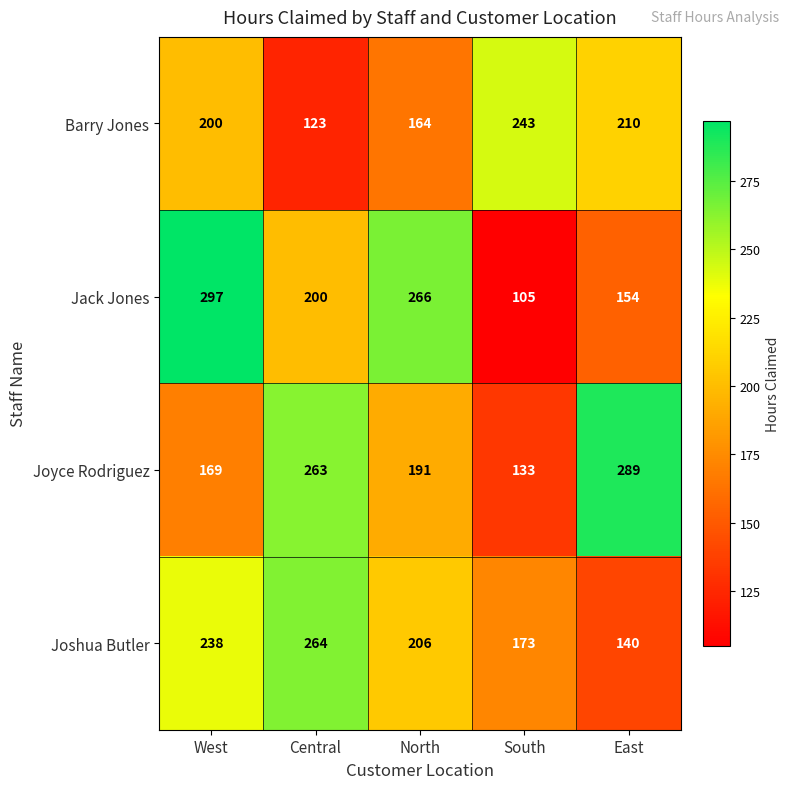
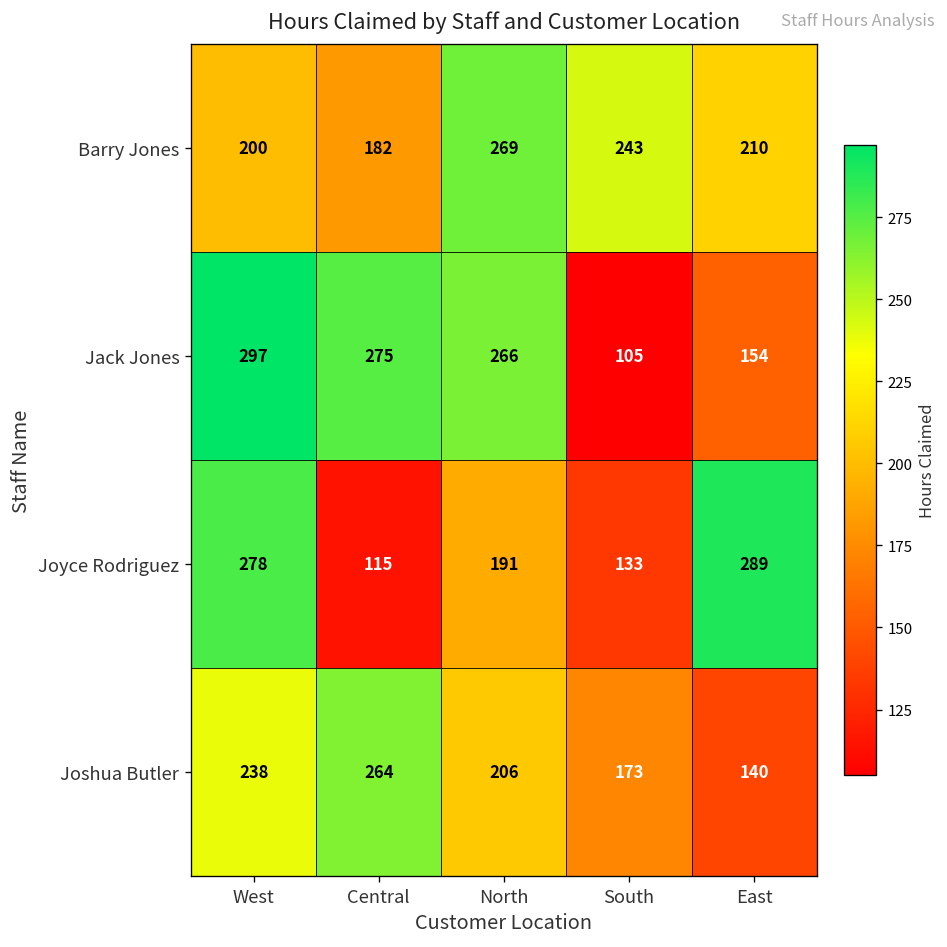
Barry Jones, Central: 123 -> 182
Barry Jones, North: 164 -> 269
Jack Jones, Central: 200 -> 275
Joyce Rodriguez, West: 169 -> 278
Joyce Rodriguez, Central: 263 -> 115
